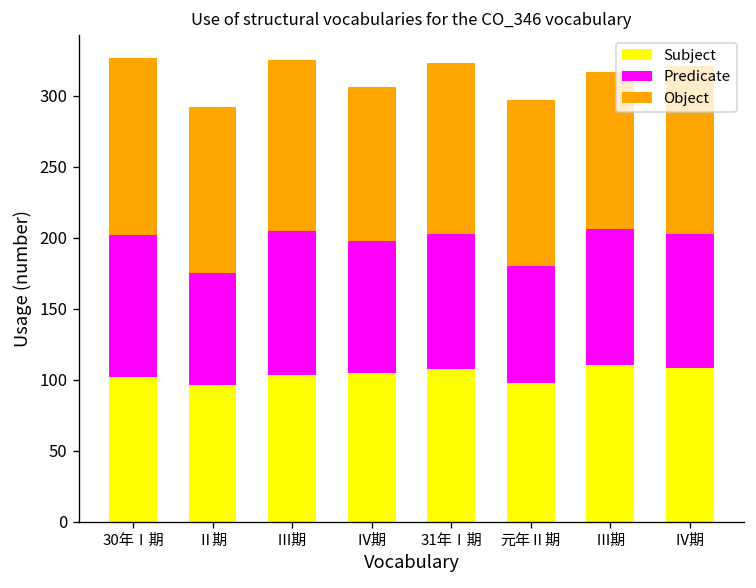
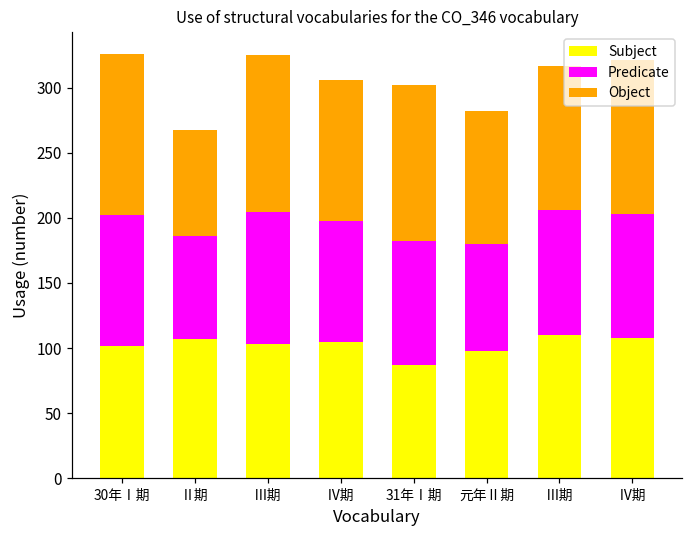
Subject, Ⅱ期: 96 -> 107
Object, Ⅱ期: 117 -> 81
Subject, 31年Ⅰ期: 108 -> 87
Object, 元年Ⅱ期: 117 -> 102
